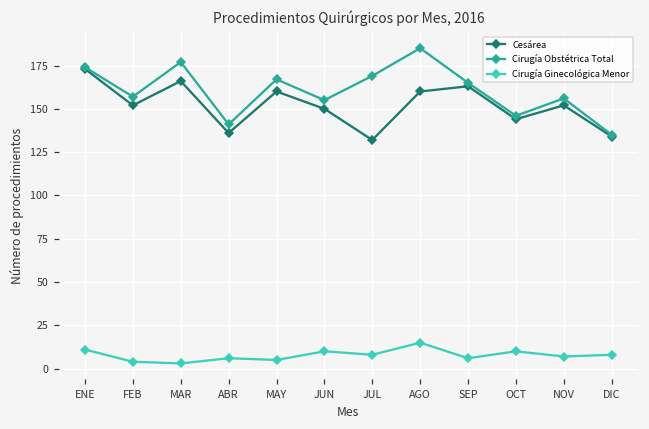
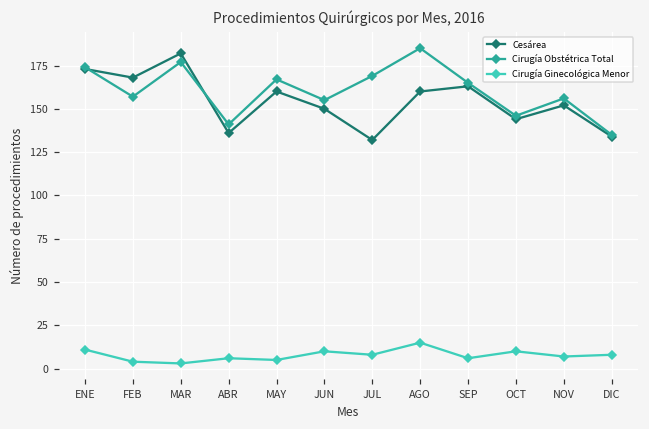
Cesárea, FEB: 152 -> 168
Cesárea, MAR: 166 -> 182
